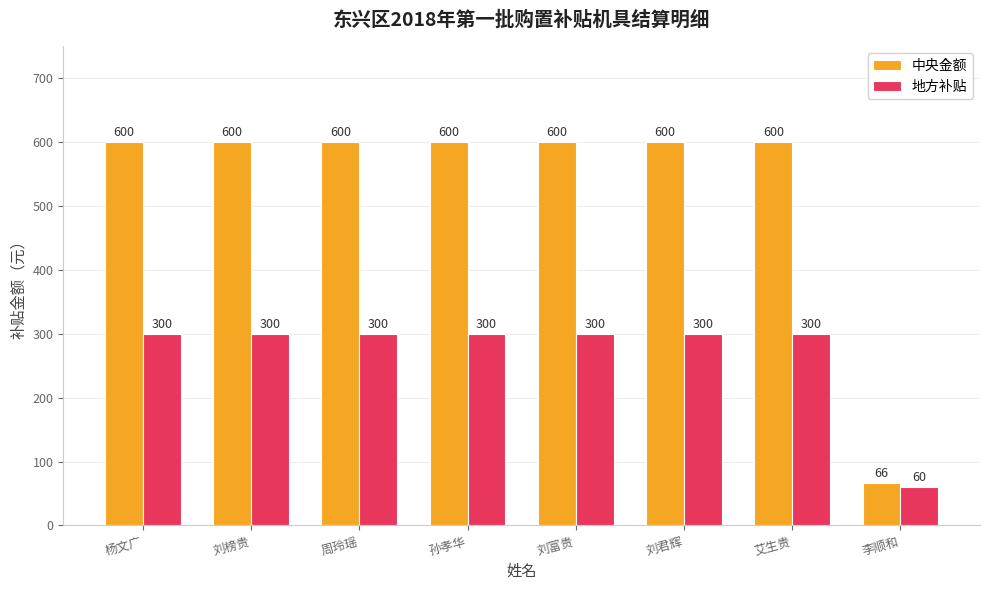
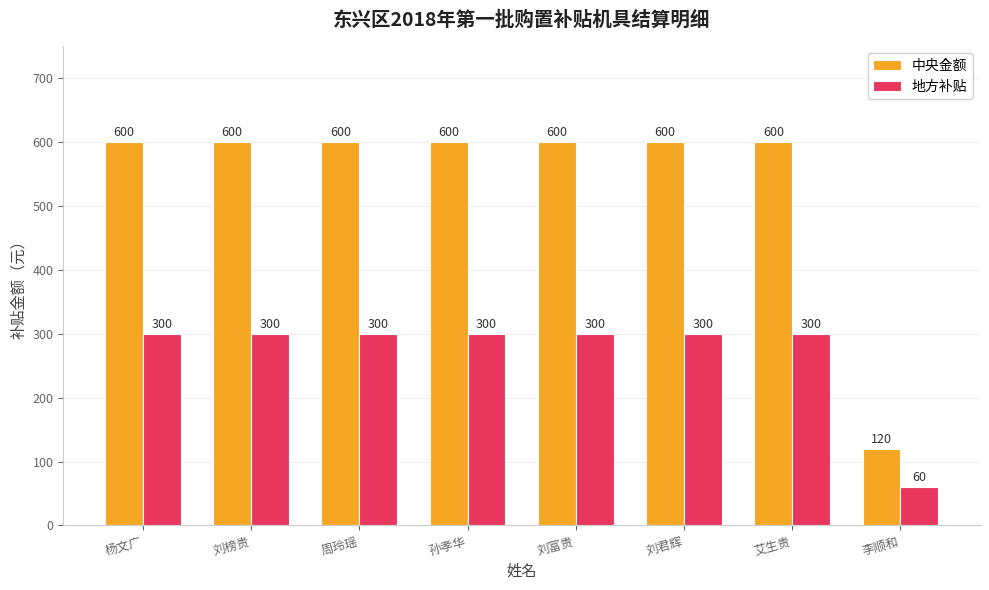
中央金额, 李顺和: 66 -> 120
